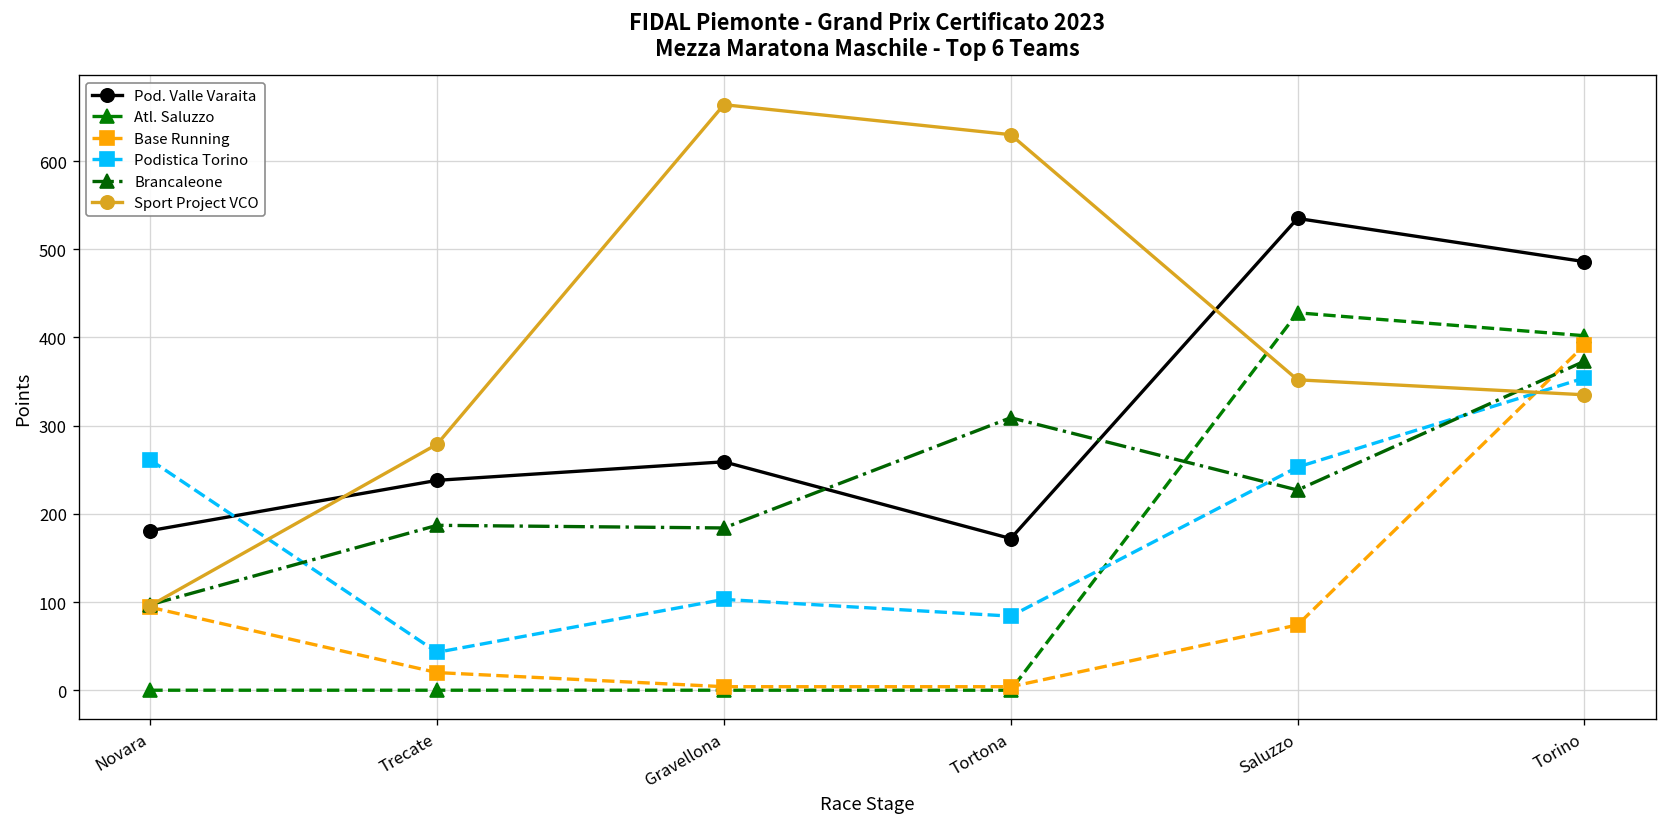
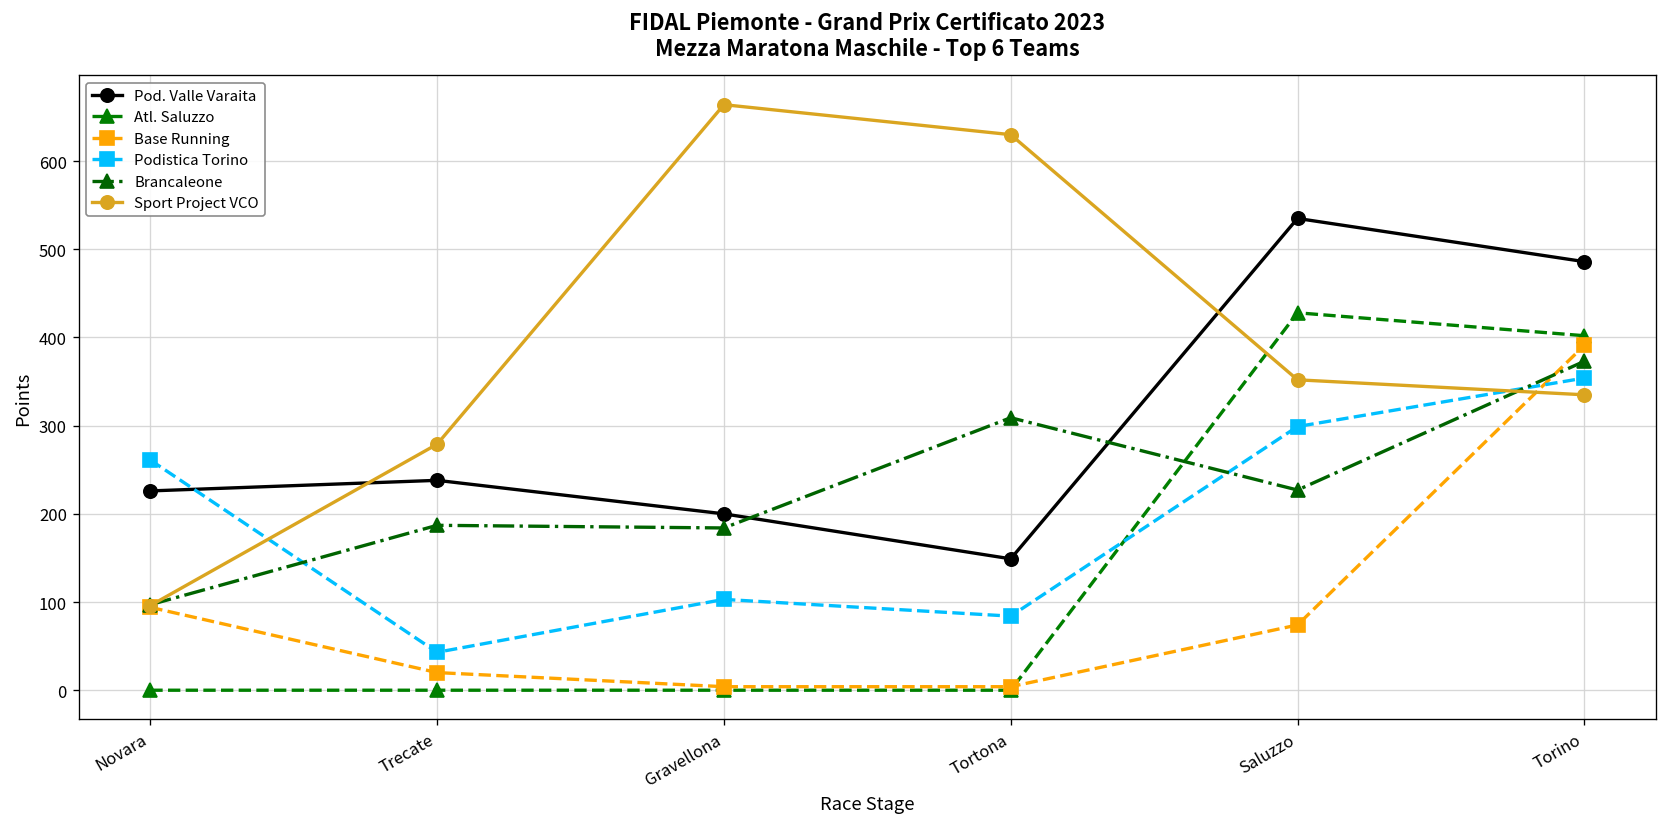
Pod. Valle Varaita, Novara: 180 -> 230
Pod. Valle Varaita, Gravellona: 260 -> 200
Pod. Valle Varaita, Tortona: 170 -> 150
Podistica Torino, Saluzzo: 250 -> 300
